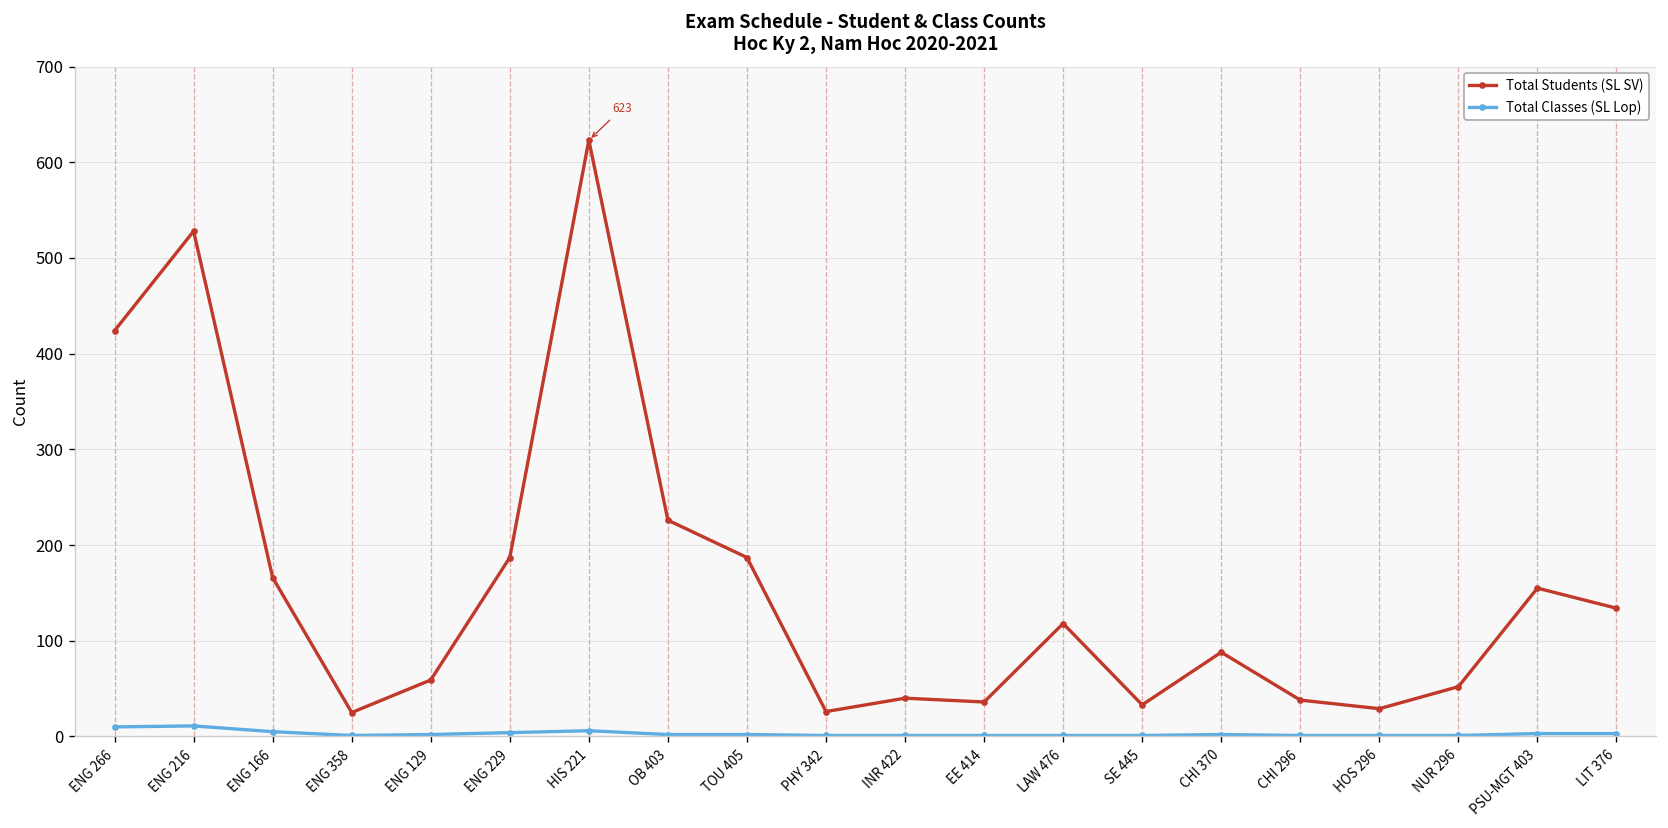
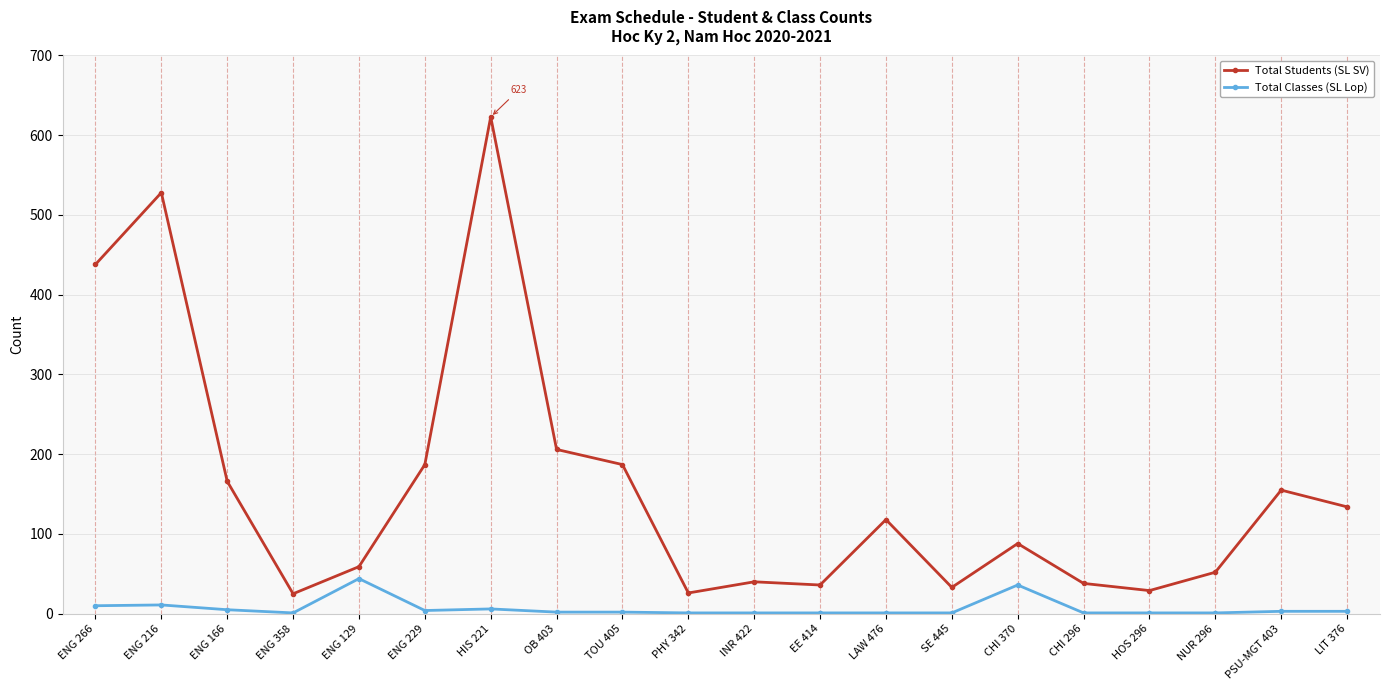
Total Students (SL SV), ENG 266: 420 -> 440
Total Classes (SL Lop), ENG 129: 0 -> 40
Total Students (SL SV), OB 403: 230 -> 210
Total Classes (SL Lop), CHI 370: 0 -> 40
